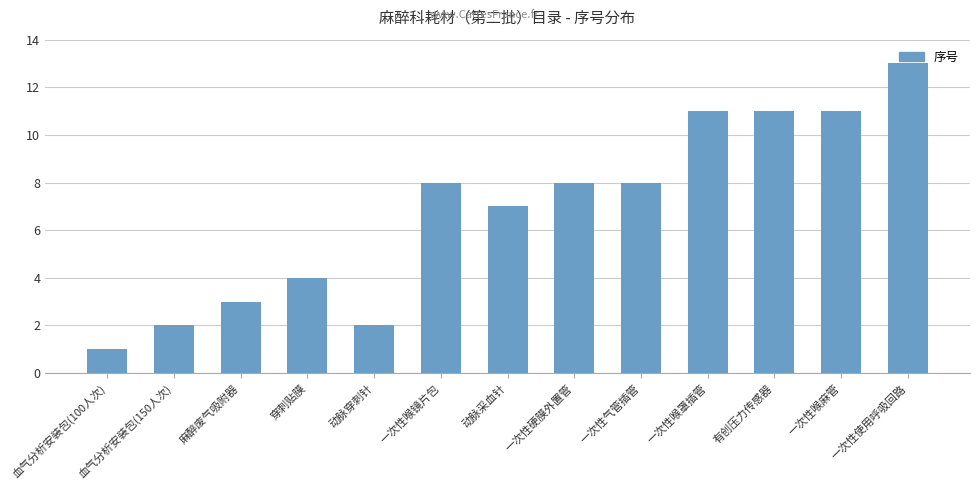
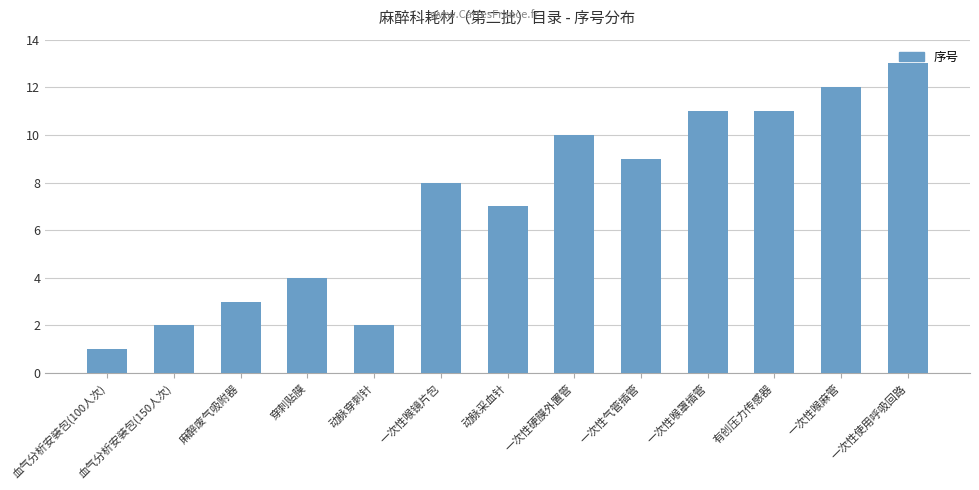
一次性硬膜外置管: 8 -> 10
一次性气管插管: 8 -> 9
一次性喉麻管: 11 -> 12
